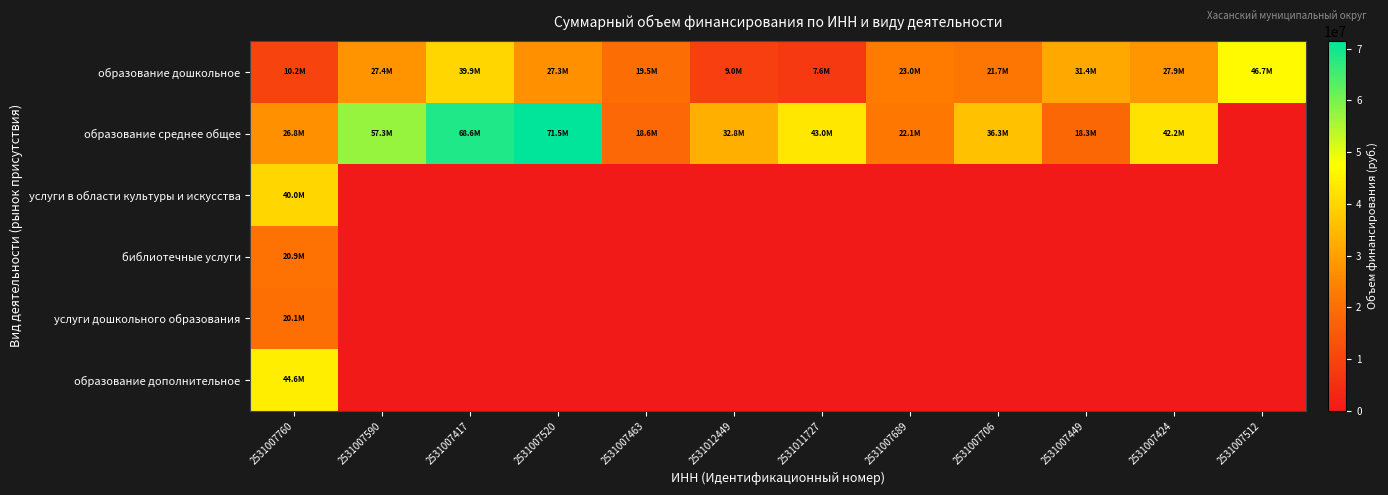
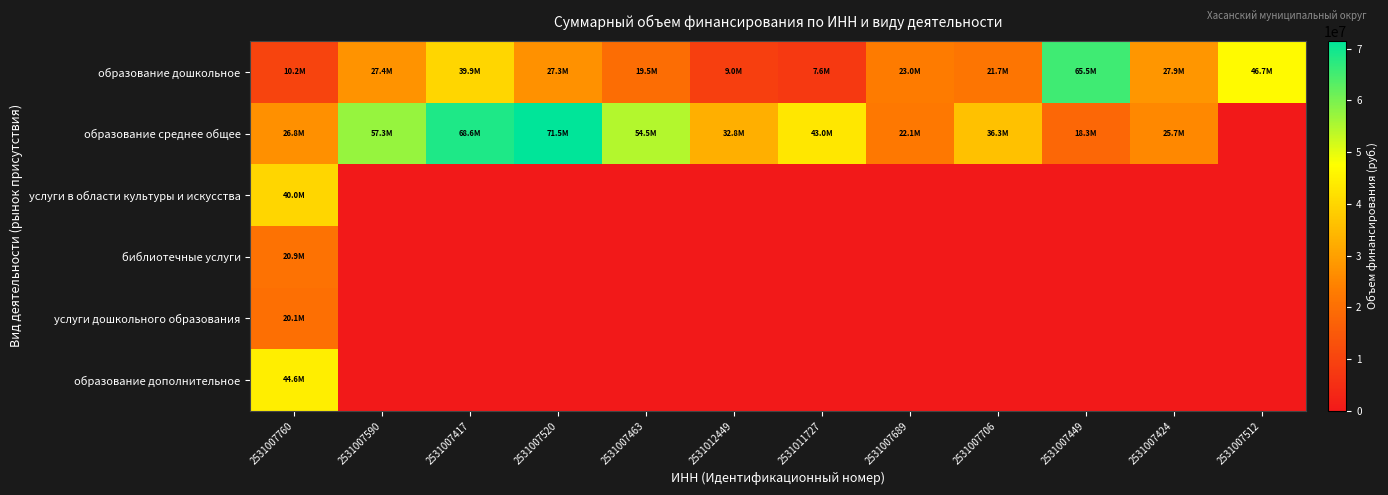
образование дошкольное, 2531007449: 31.4M -> 65.5M
образование среднее общее, 2531007463: 18.6M -> 54.5M
образование среднее общее, 2531007424: 42.2M -> 25.7M
